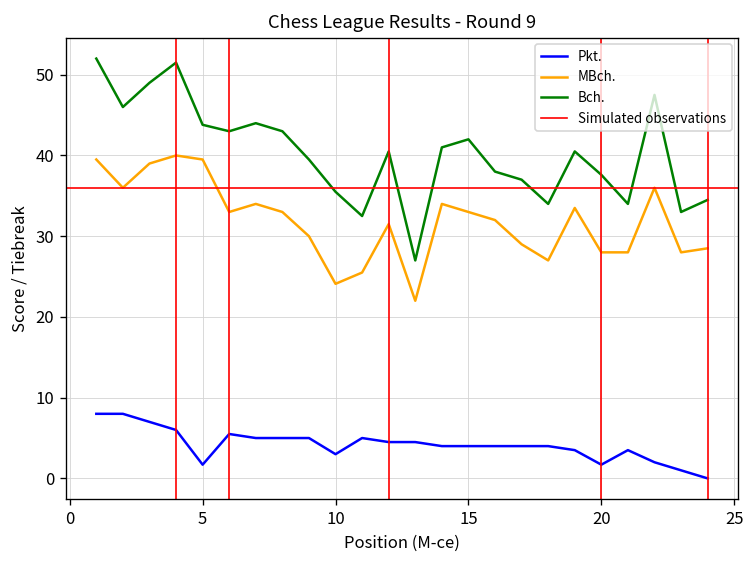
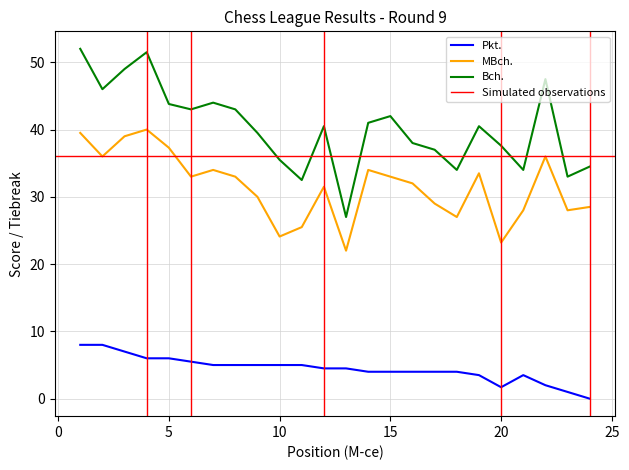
Pkt., 5: 2 -> 6
MBch., 5: 40 -> 37
Pkt., 10: 3 -> 5
MBch., 20: 28 -> 23
